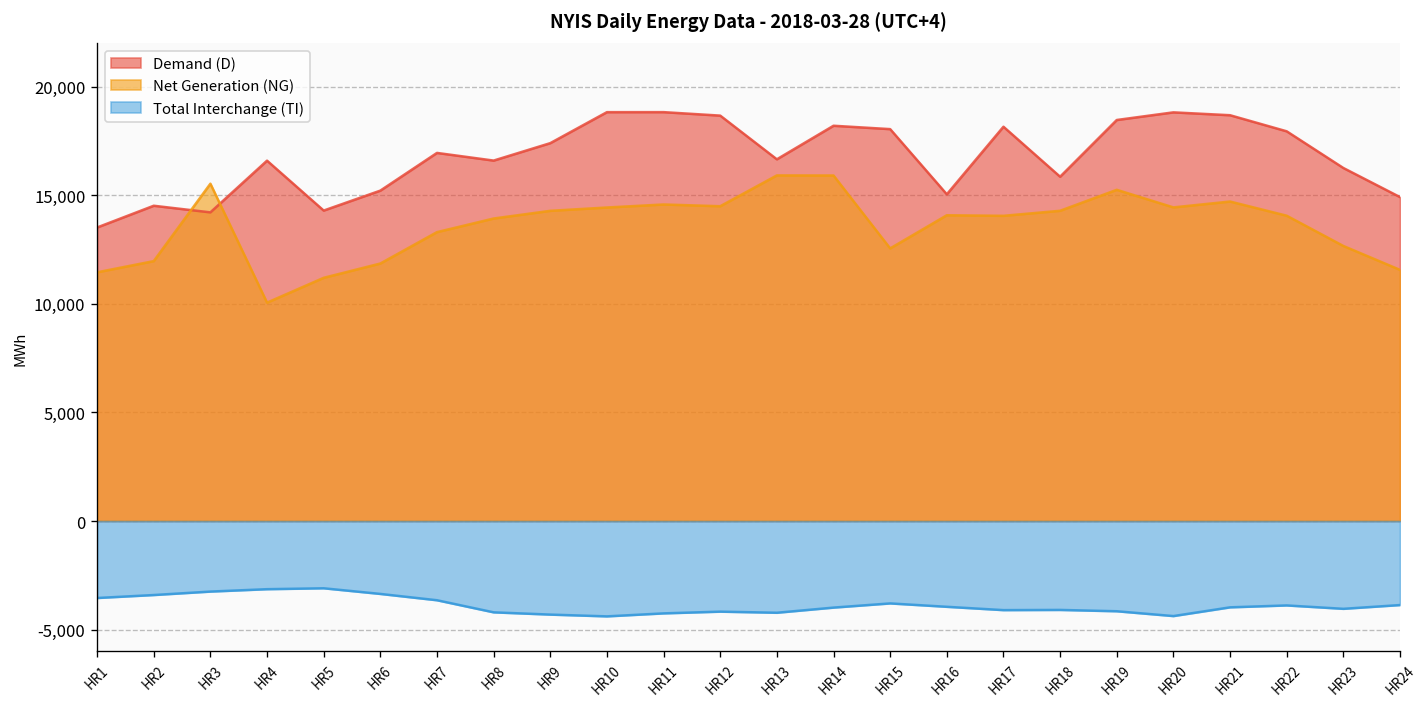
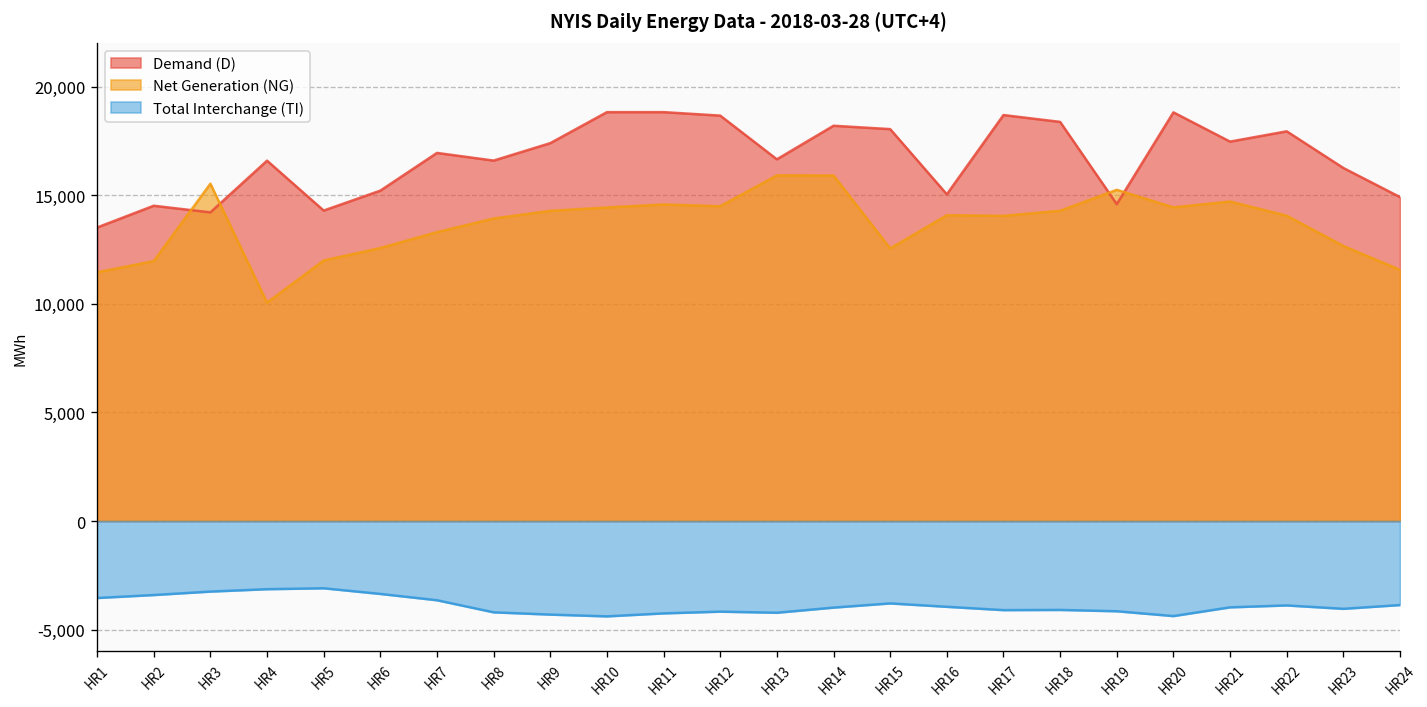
Net Generation (NG), HR5: 11,200 -> 12,000
Net Generation (NG), HR6: 11,900 -> 12,600
Demand (D), HR17: 18,200 -> 18,700
Demand (D), HR18: 15,900 -> 18,400
Demand (D), HR19: 18,500 -> 14,600
Demand (D), HR21: 18,700 -> 17,500
